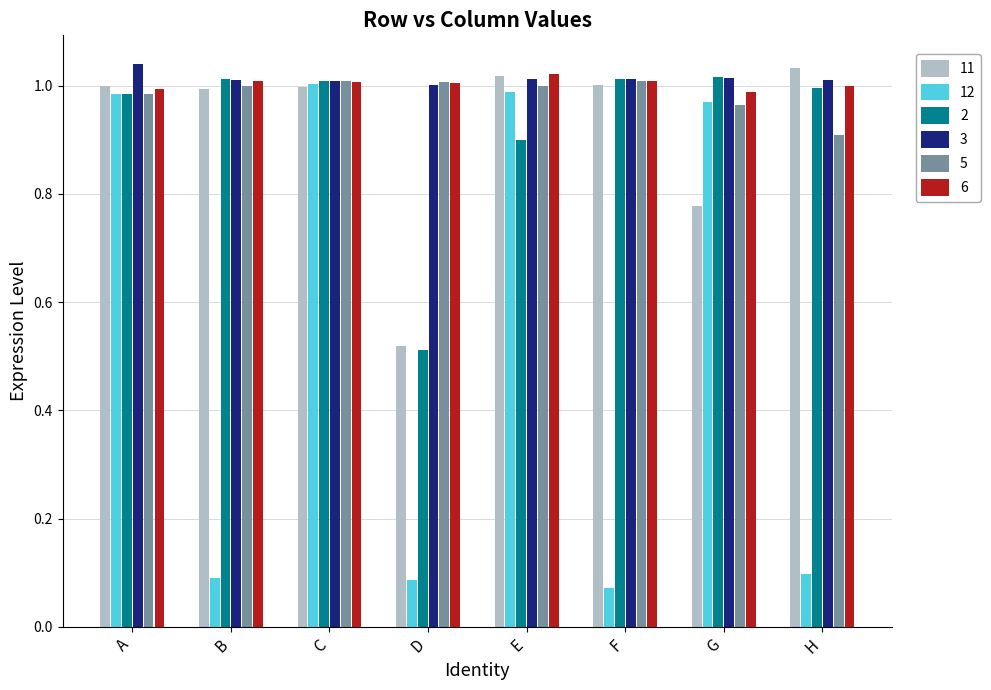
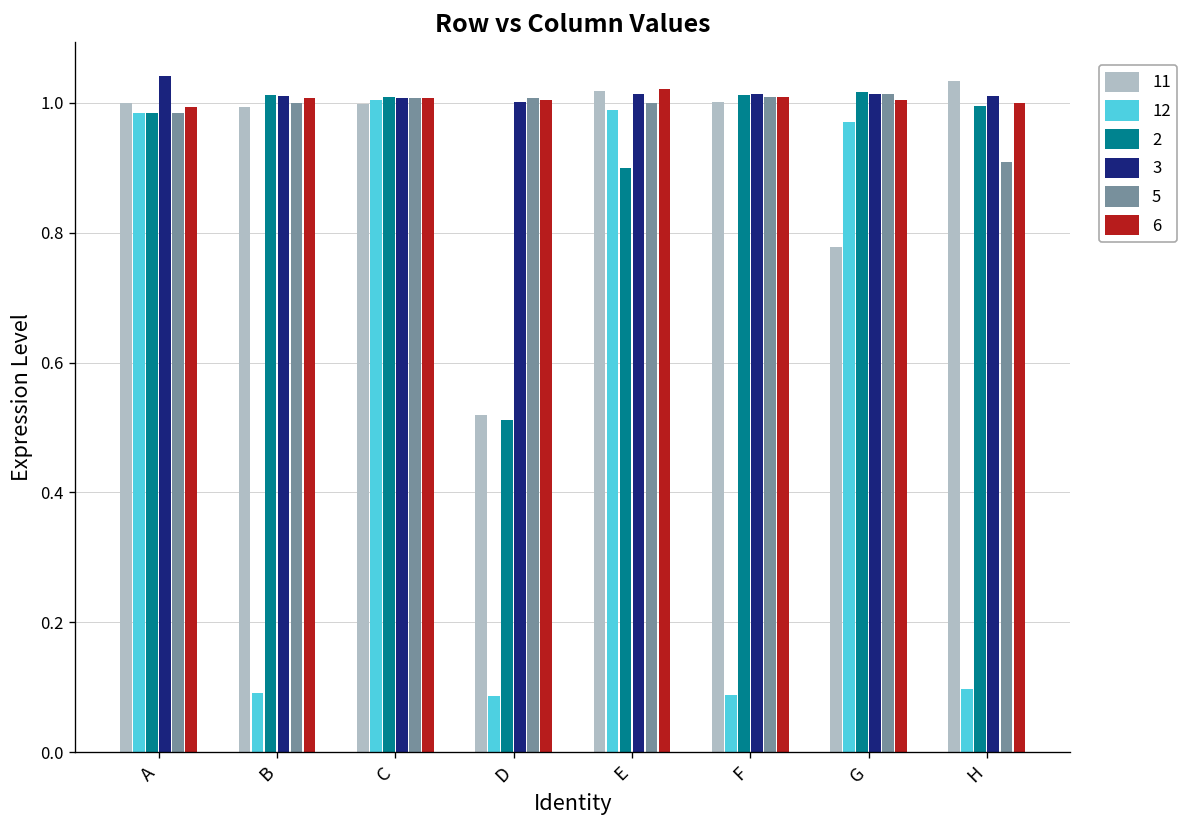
12, F: 0.07 -> 0.09
5, G: 0.97 -> 1.01
6, G: 0.99 -> 1.01
